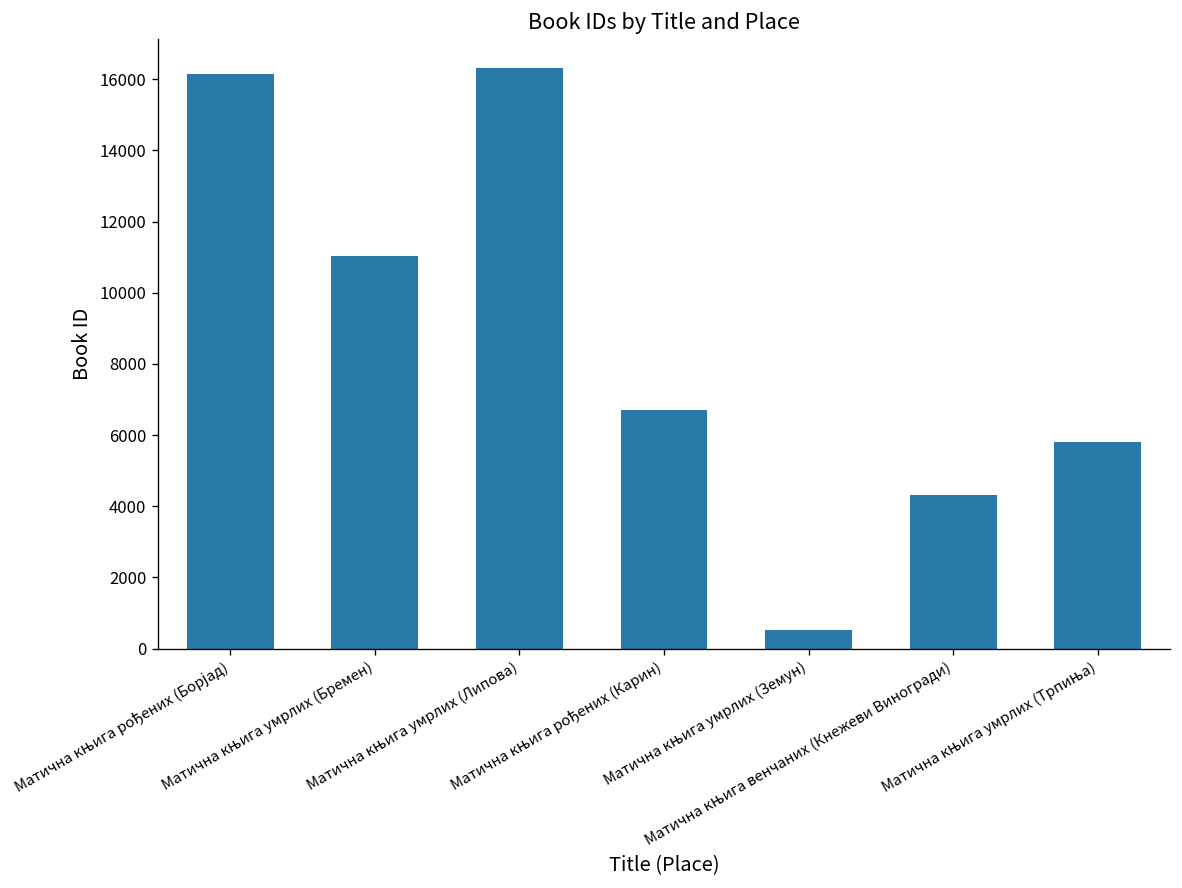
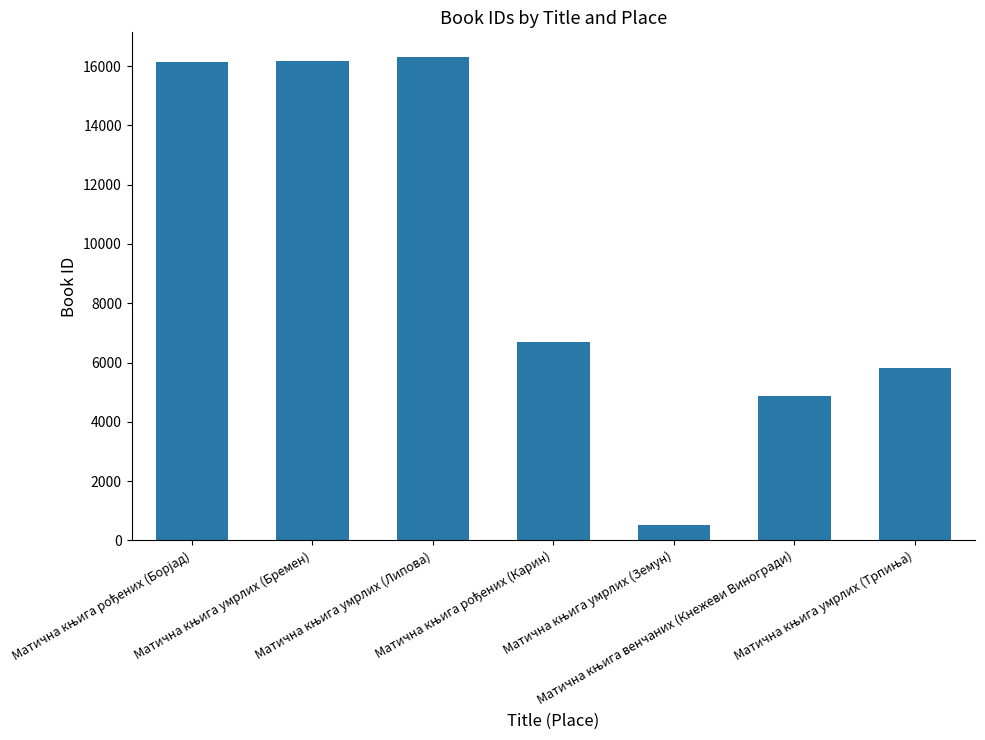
Матична књига умрлих (Бремен): 11000 -> 16200
Матична књига венчаних (Кнежеви Виногради): 4300 -> 4900
